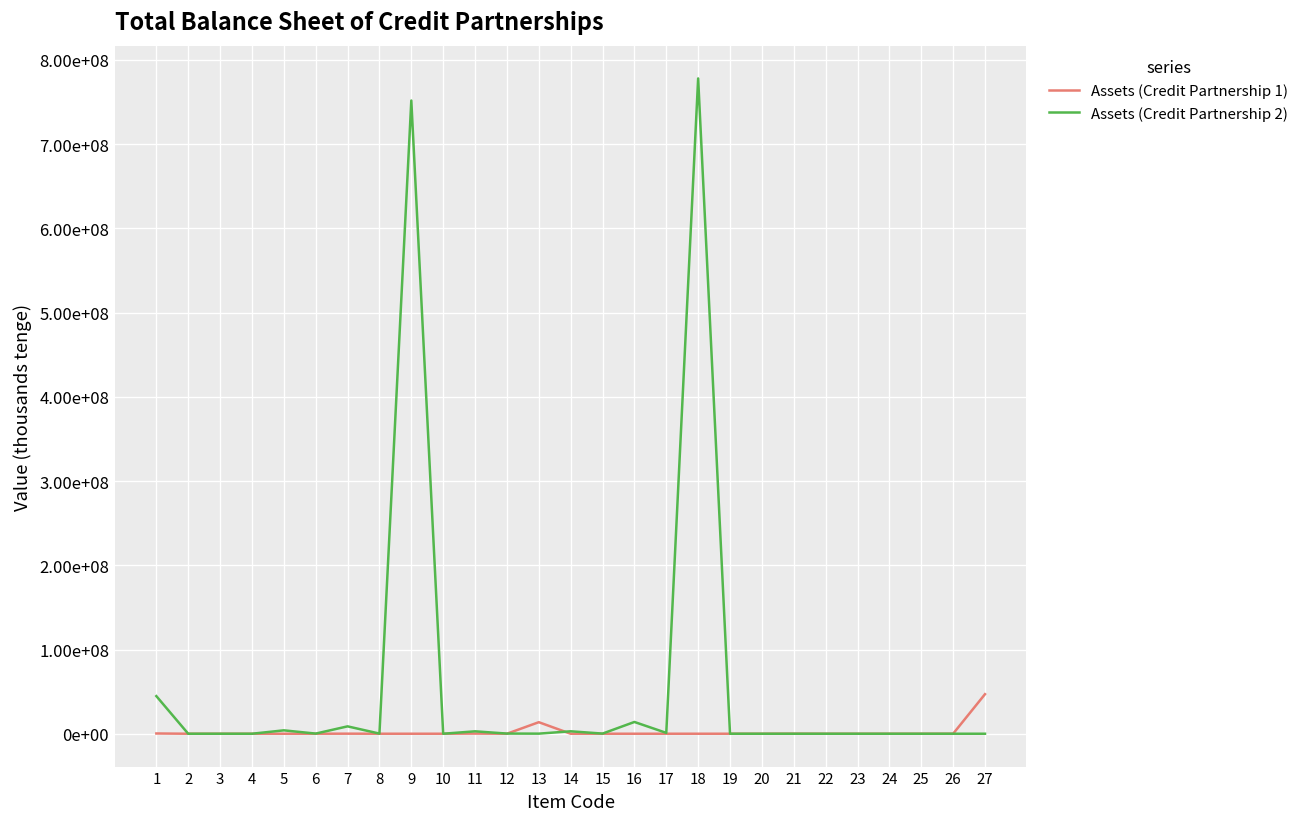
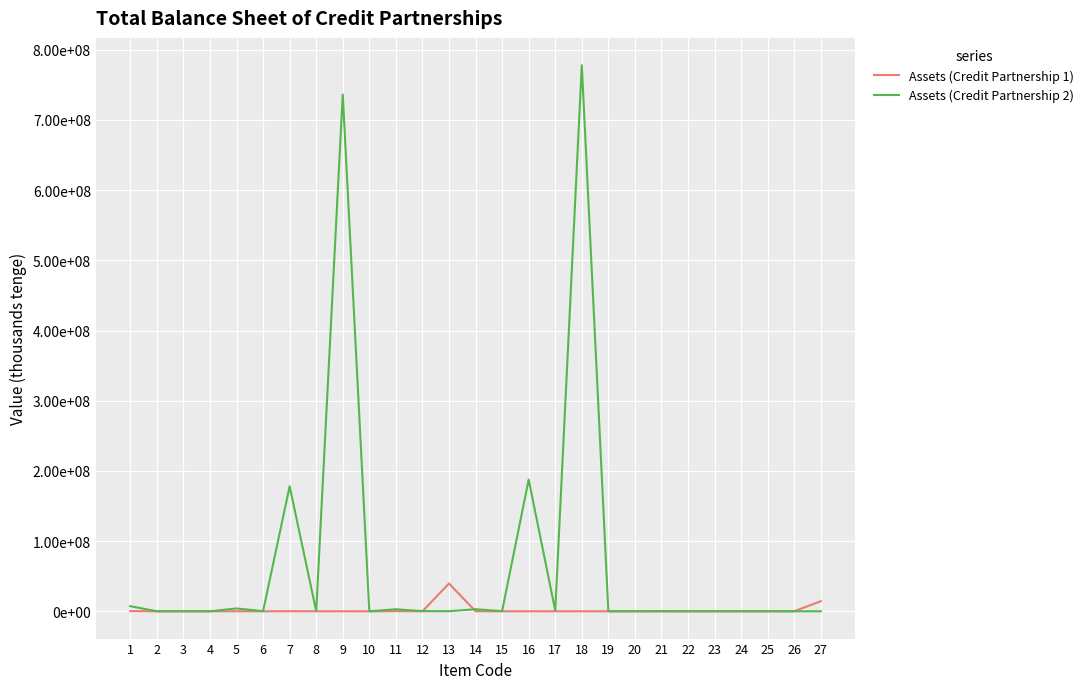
Assets (Credit Partnership 2), 1: 40000000 -> 10000000
Assets (Credit Partnership 2), 7: 10000000 -> 180000000
Assets (Credit Partnership 2), 9: 750000000 -> 740000000
Assets (Credit Partnership 1), 13: 10000000 -> 40000000
Assets (Credit Partnership 2), 16: 10000000 -> 190000000
Assets (Credit Partnership 1), 27: 50000000 -> 10000000
